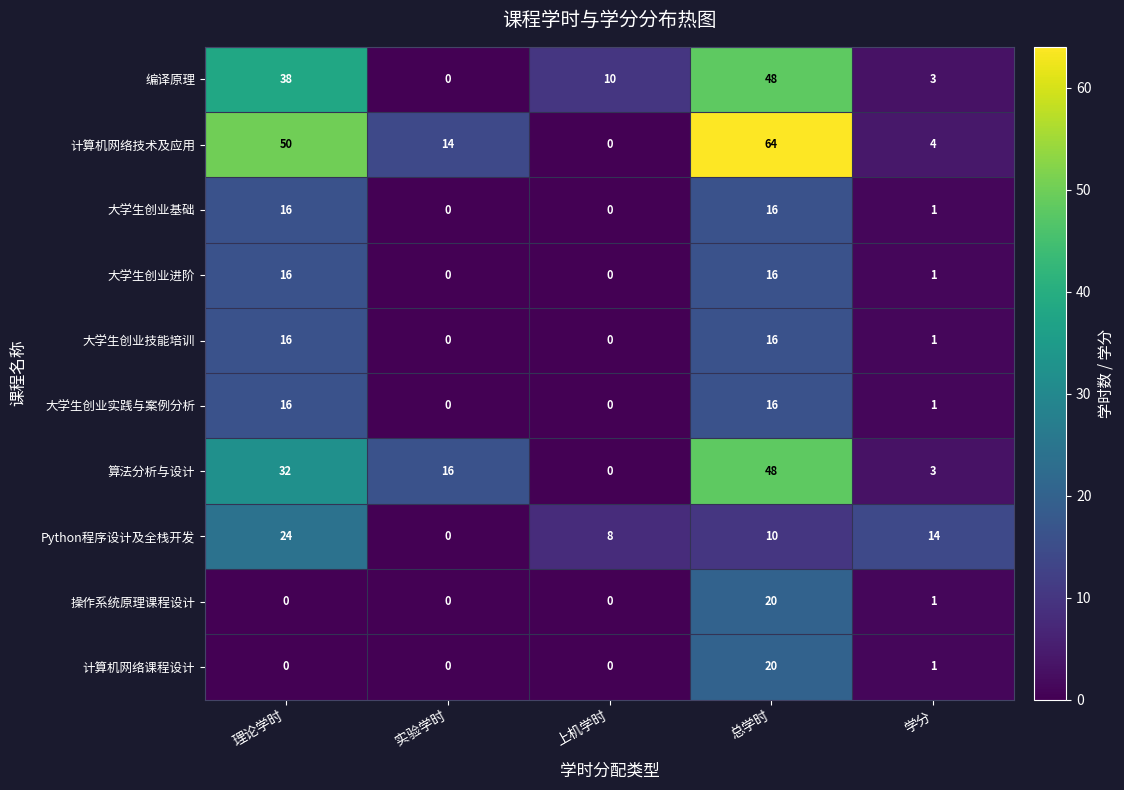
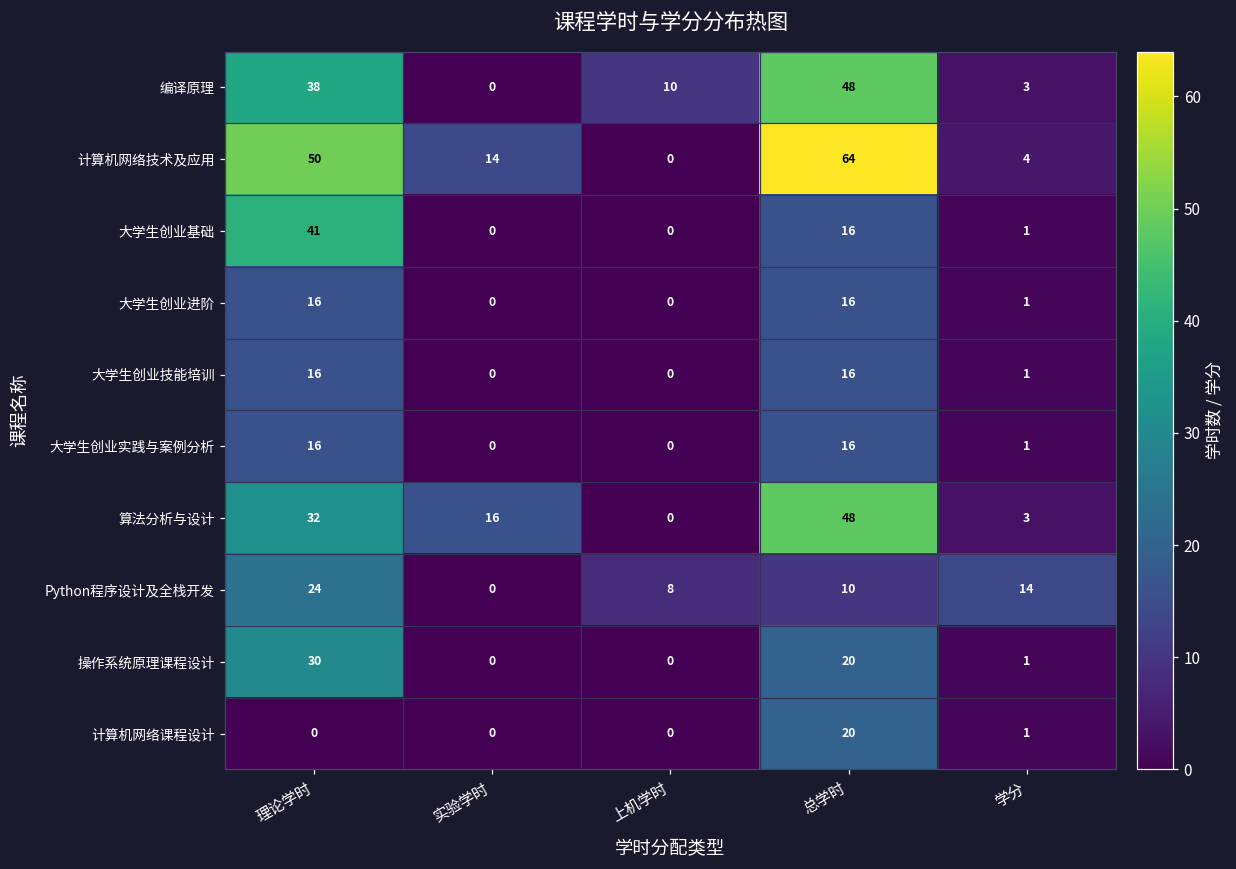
大学生创业基础, 理论学时: 16 -> 41
操作系统原理课程设计, 理论学时: 0 -> 30
